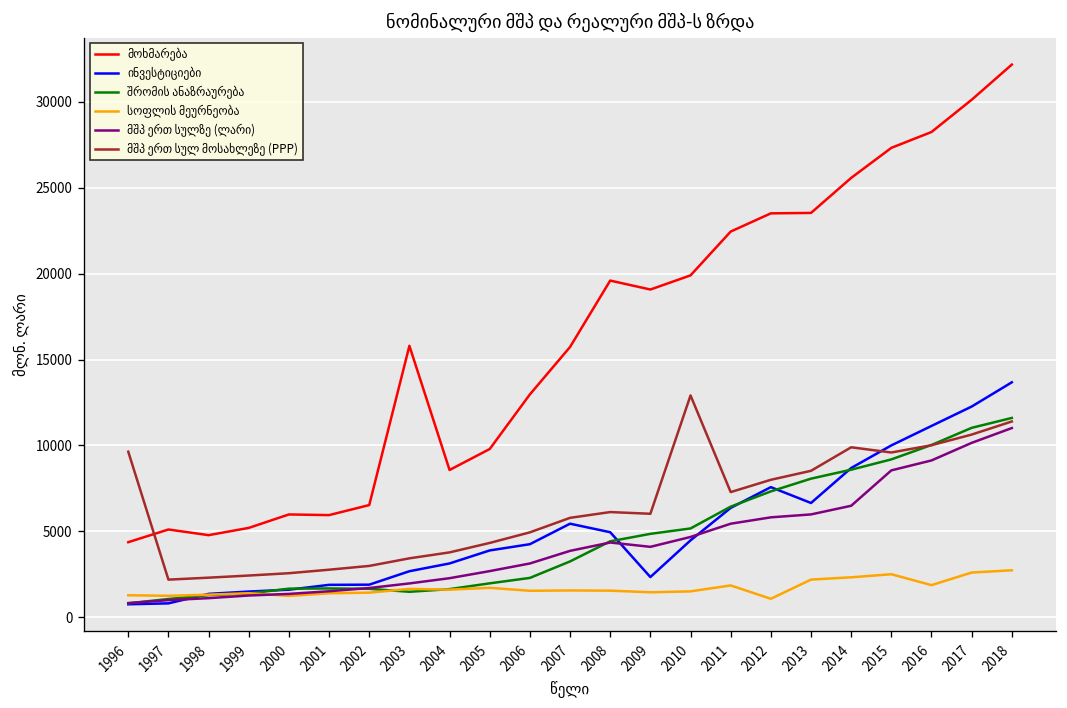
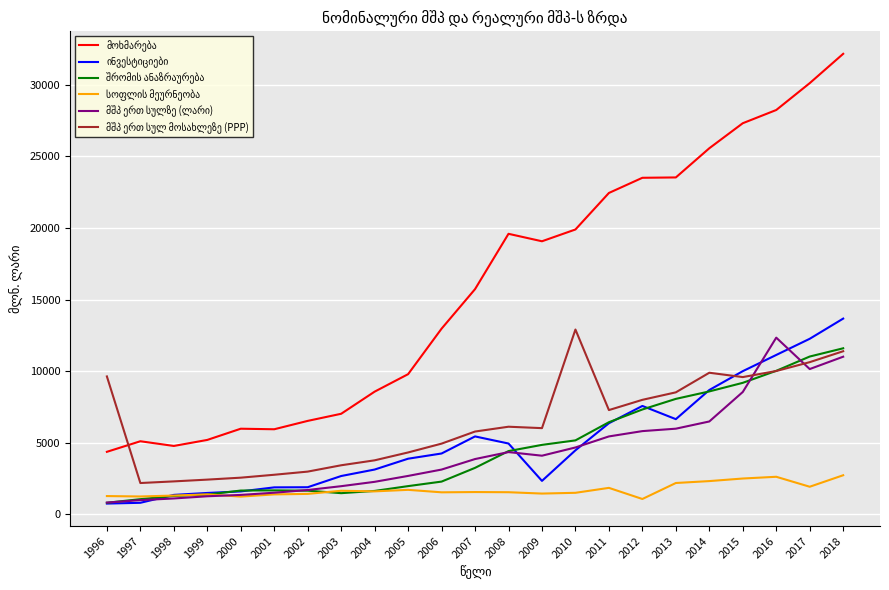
მოხმარება, 2003: 15800 -> 7000
სოფლის მეურნეობა, 2016: 1900 -> 2600
მშპ ერთ სულზე (ლარი), 2016: 9100 -> 12300
სოფლის მეურნეობა, 2017: 2600 -> 1900
